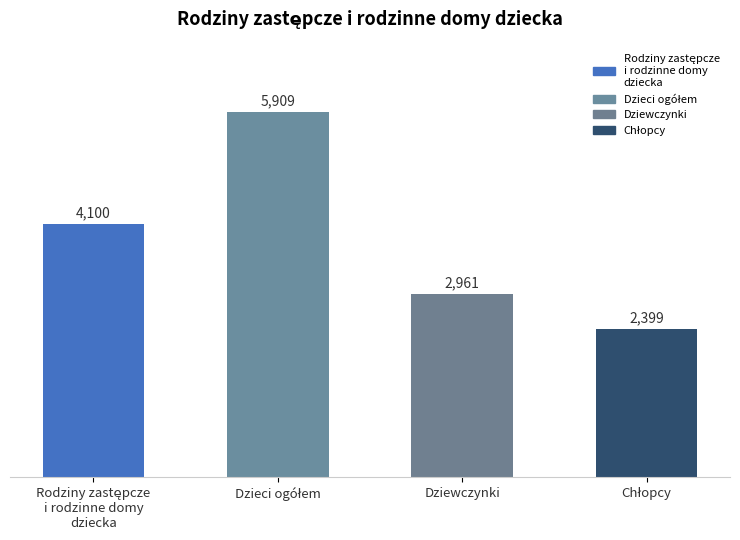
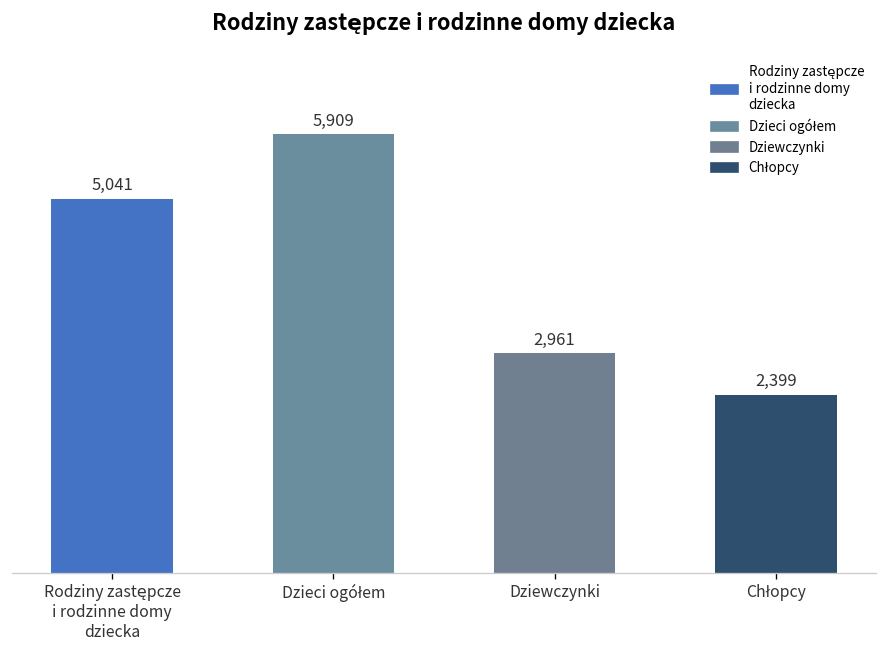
Rodziny zastępcze i rodzinne domy dziecka: 4,100 -> 5,041
